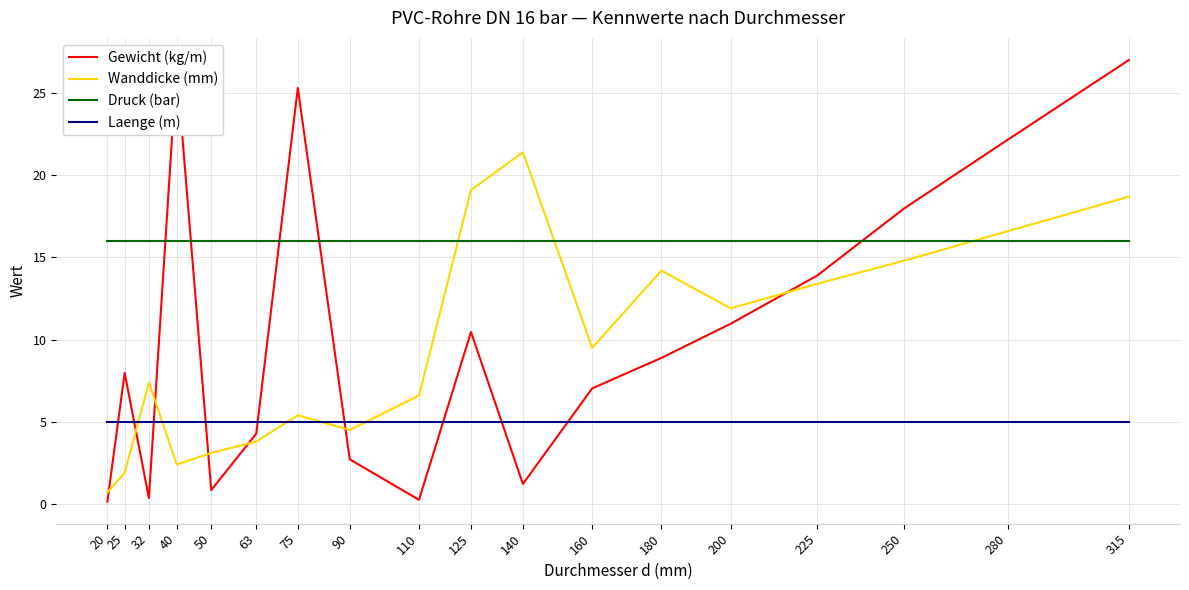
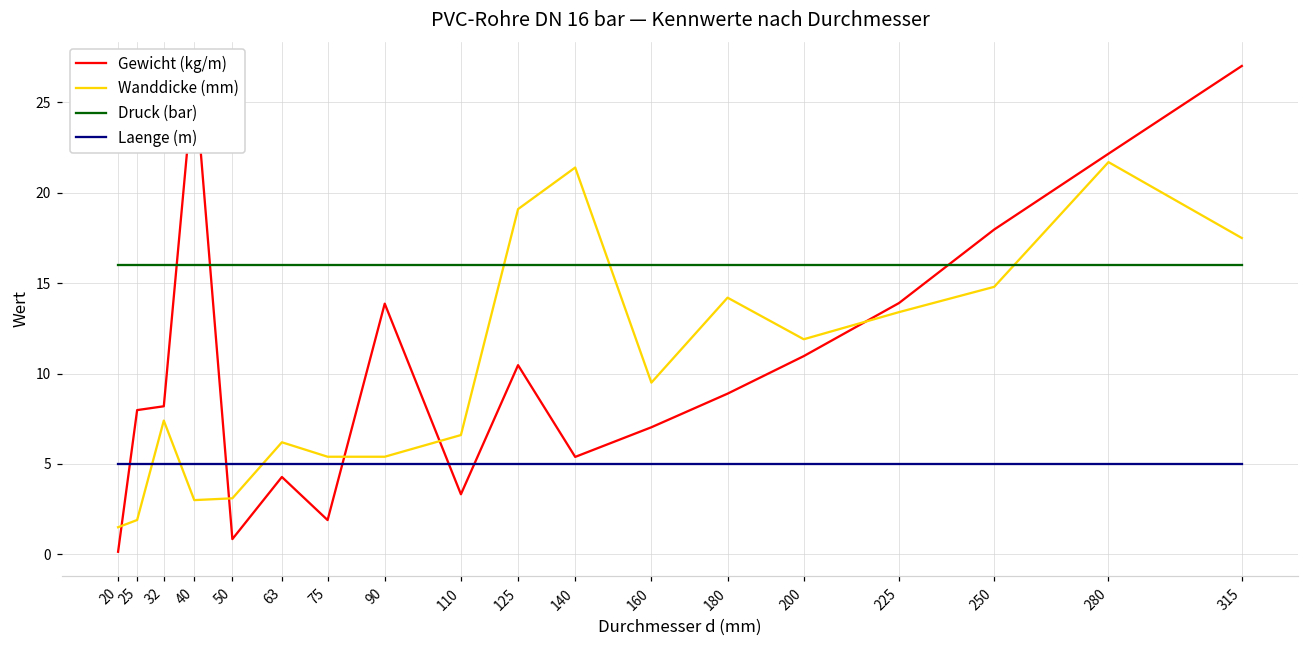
Wanddicke (mm), 20: 0.7 -> 1.5
Gewicht (kg/m), 32: 0.4 -> 8.2
Wanddicke (mm), 40: 2.4 -> 3.0
Wanddicke (mm), 63: 3.8 -> 6.2
Gewicht (kg/m), 75: 25.3 -> 1.9
Gewicht (kg/m), 90: 2.7 -> 13.9
Wanddicke (mm), 90: 4.5 -> 5.4
Gewicht (kg/m), 110: 0.3 -> 3.3
Gewicht (kg/m), 140: 1.2 -> 5.4
Wanddicke (mm), 280: 16.6 -> 21.7
Wanddicke (mm), 315: 18.7 -> 17.5
